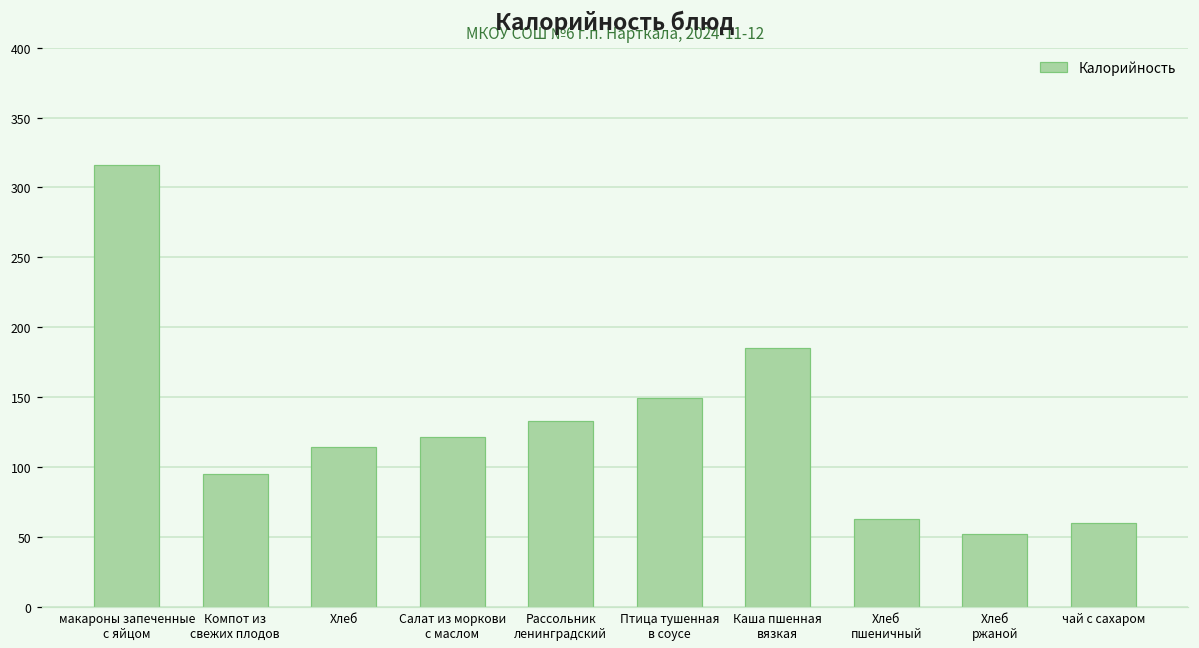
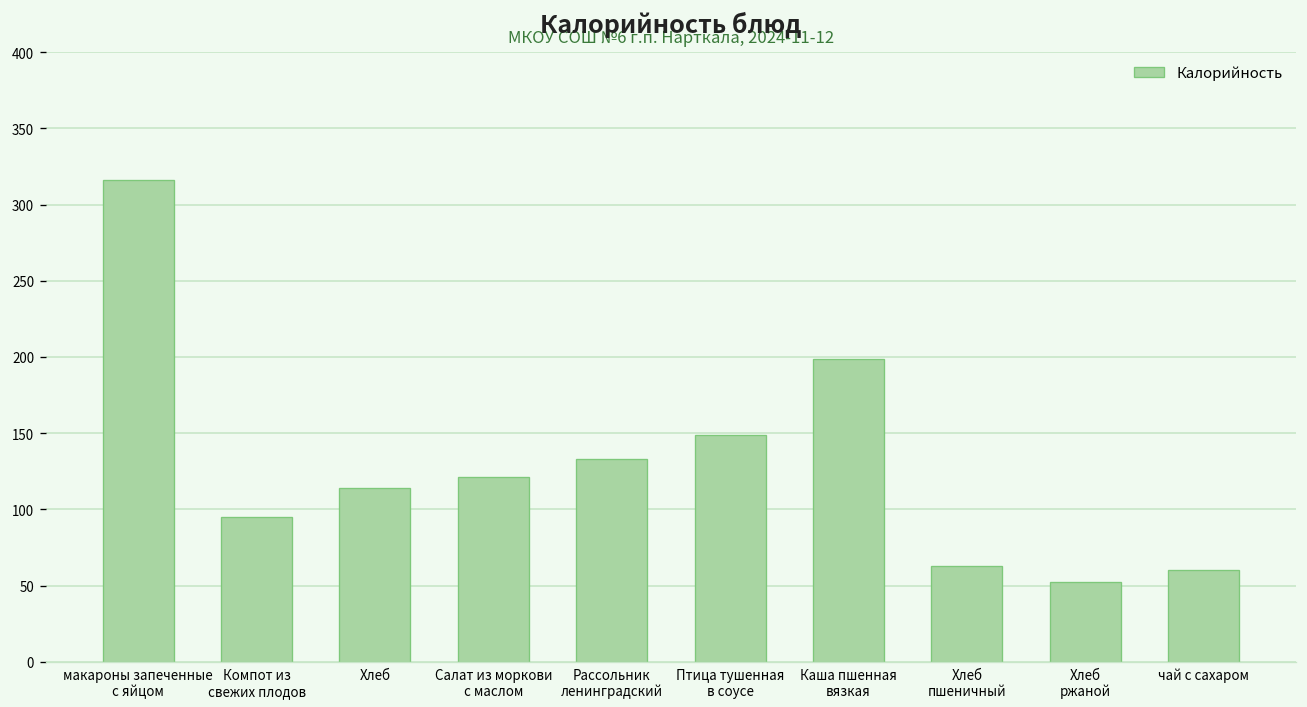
Каша пшенная вязкая: 185 -> 199
